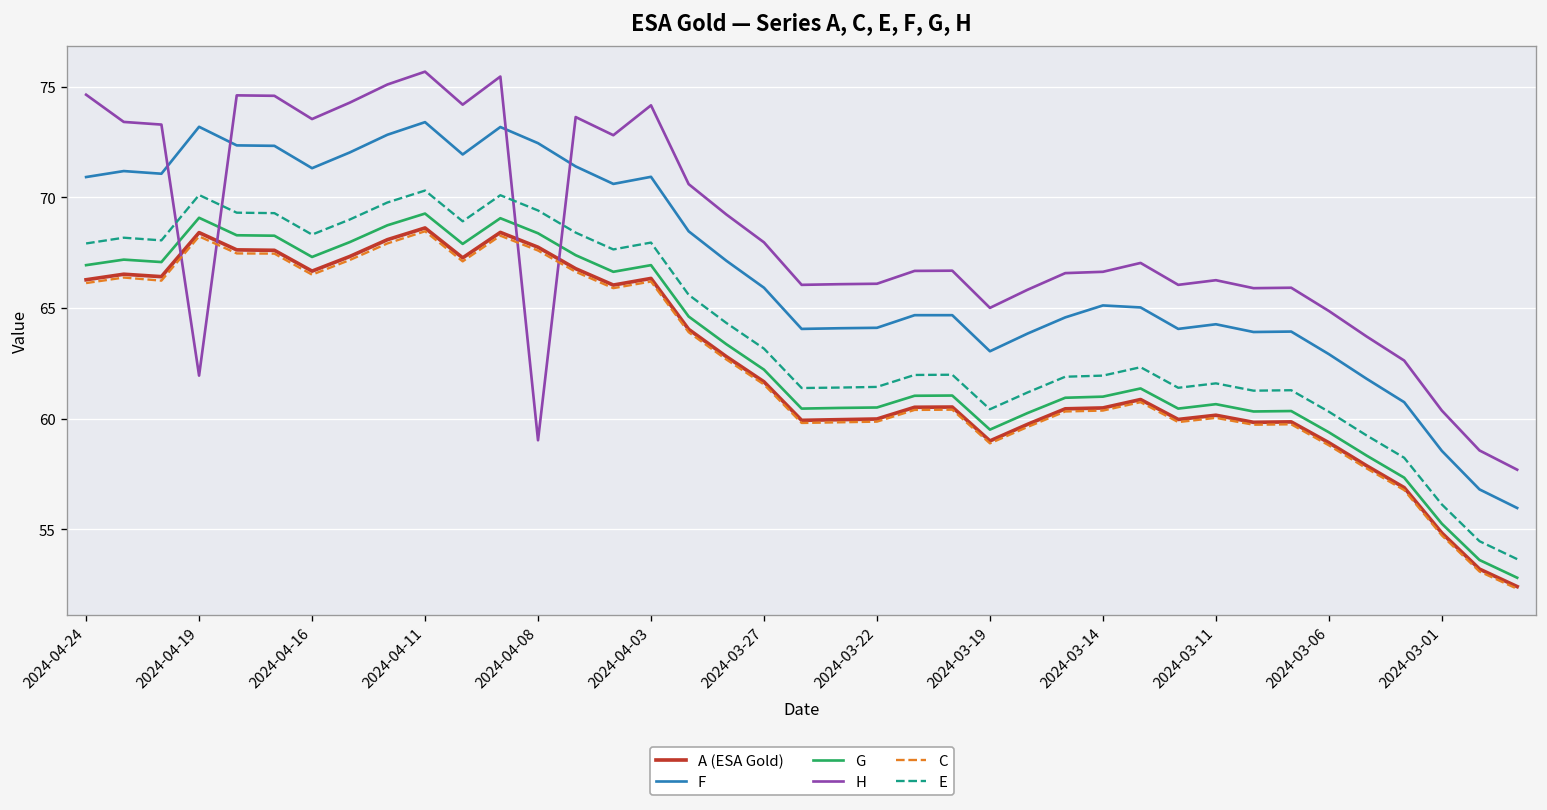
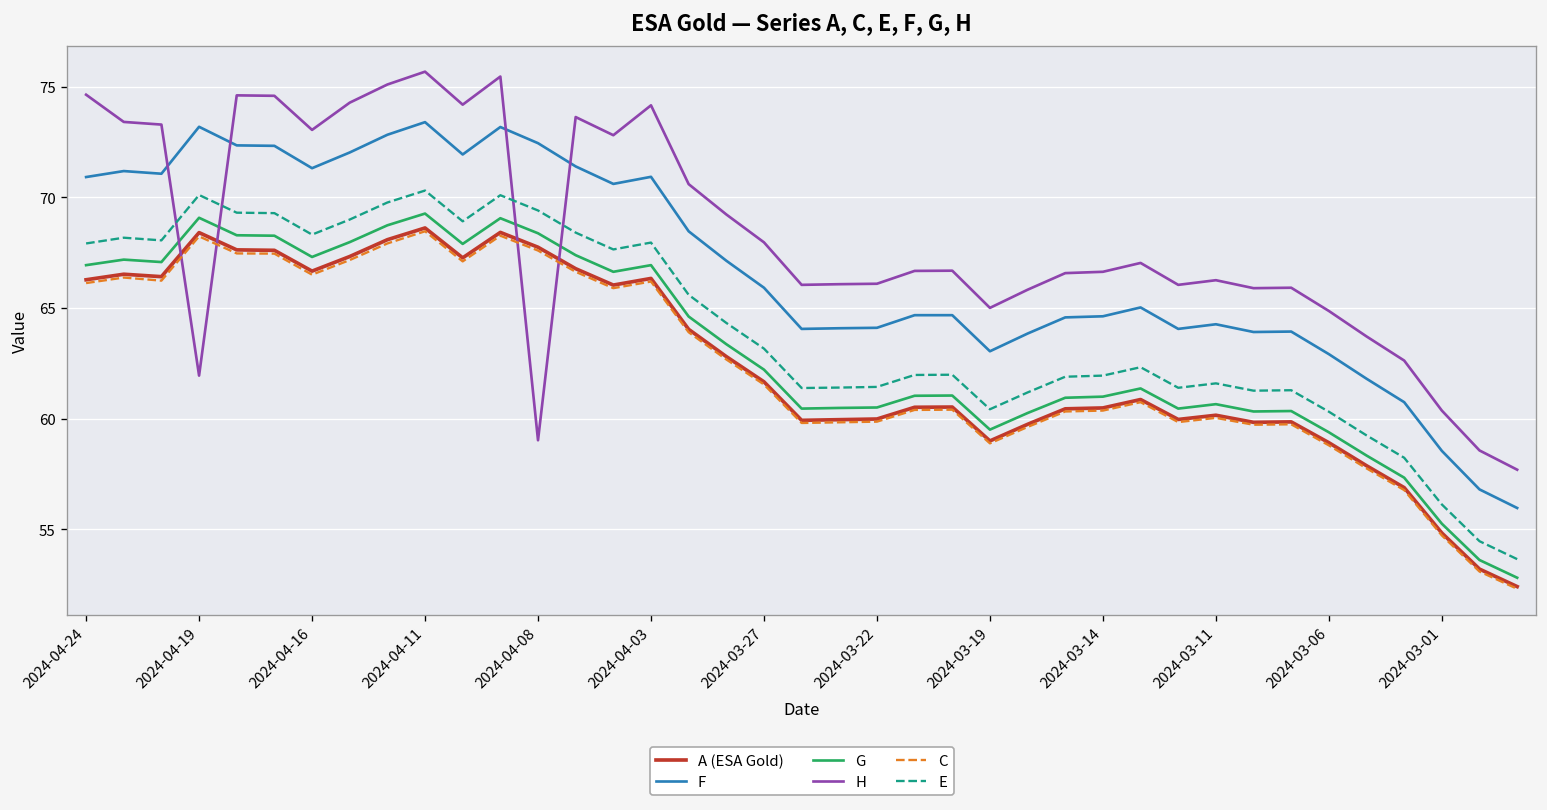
H, 2024-04-16: 73.5 -> 73.1
F, 2024-03-14: 65.1 -> 64.6
